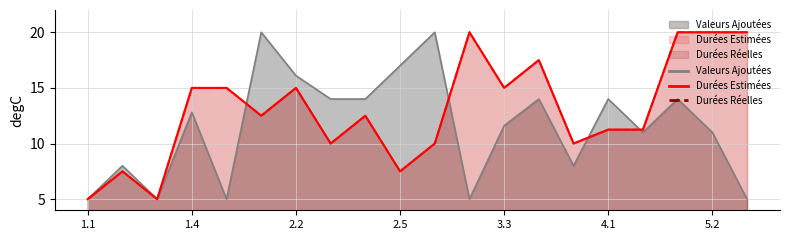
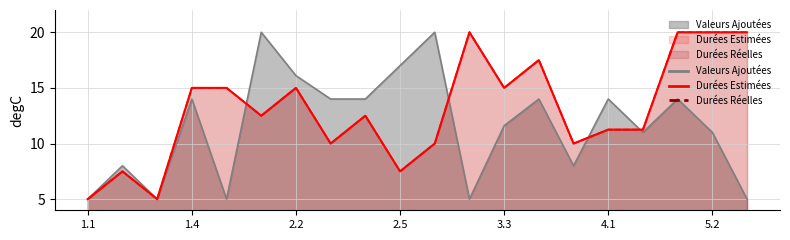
Valeurs Ajoutées, 1.4: 12.8 -> 14.0
